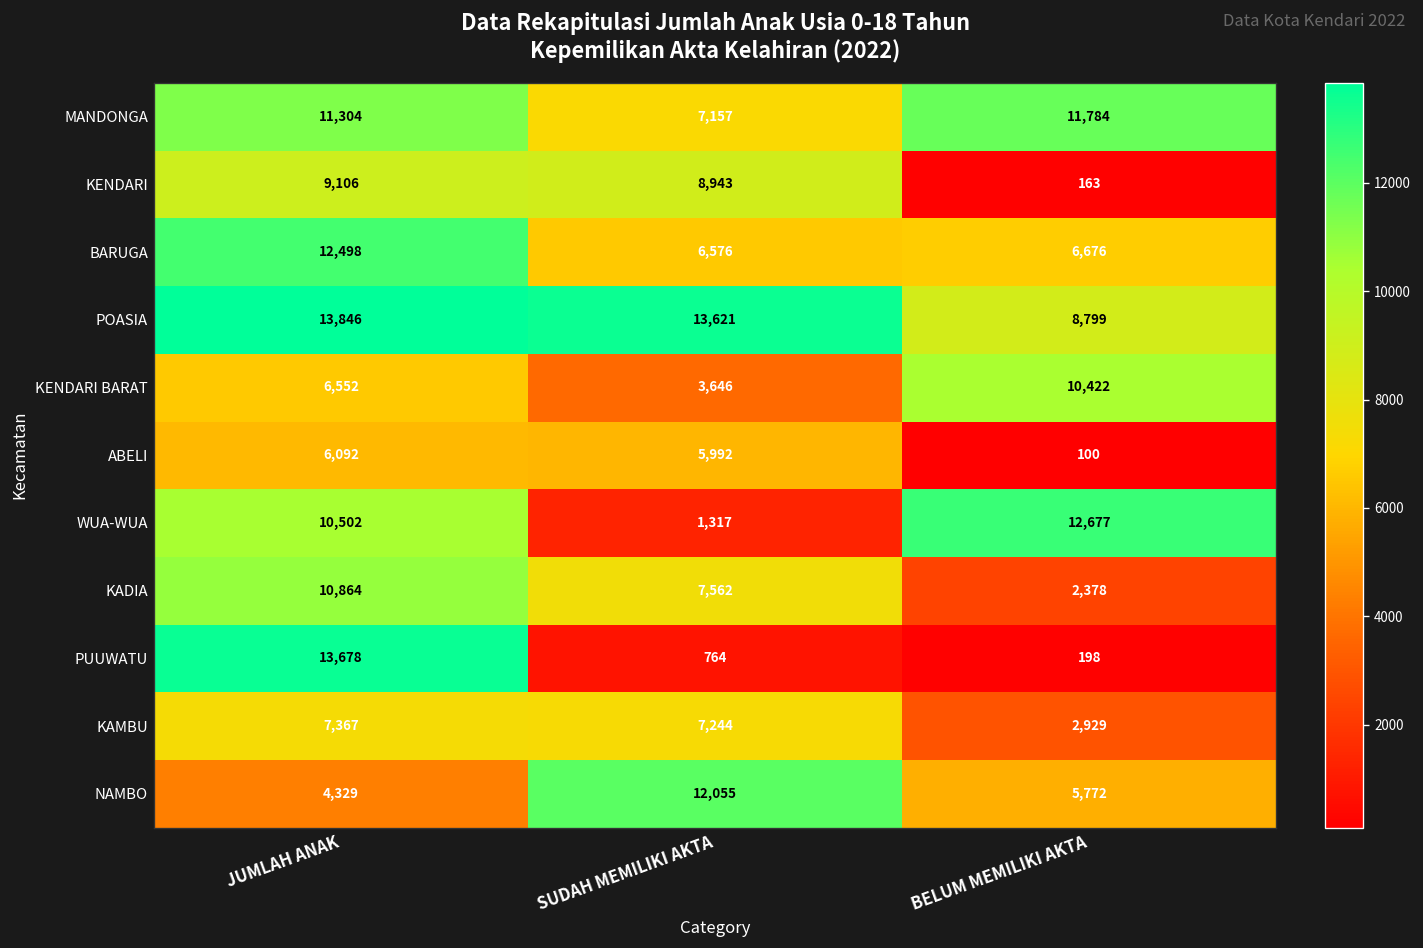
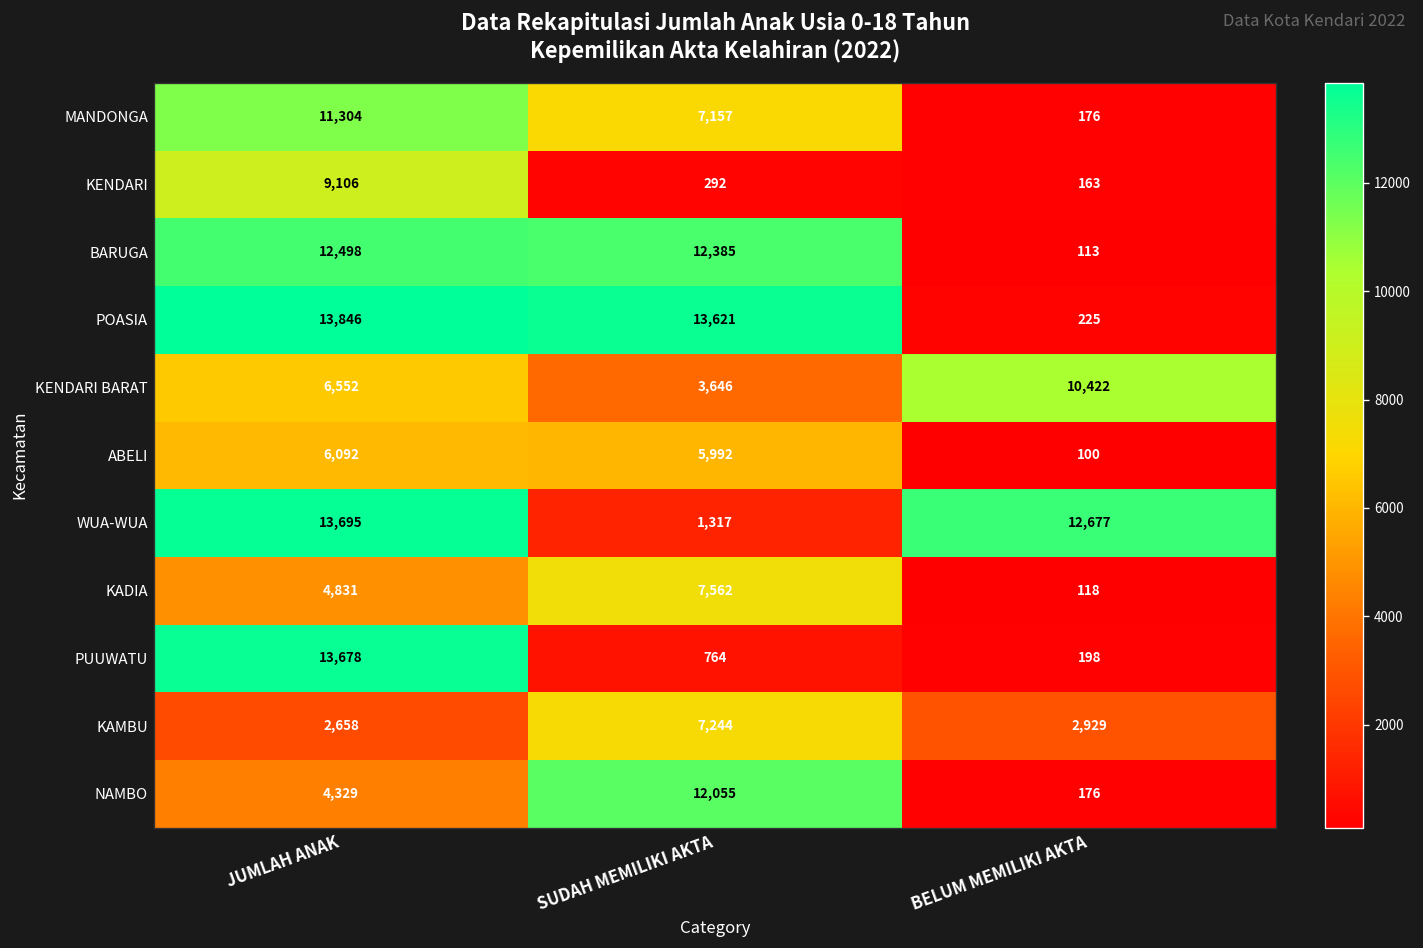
MANDONGA, BELUM MEMILIKI AKTA: 11,784 -> 176
KENDARI, SUDAH MEMILIKI AKTA: 8,943 -> 292
BARUGA, SUDAH MEMILIKI AKTA: 6,576 -> 12,385
BARUGA, BELUM MEMILIKI AKTA: 6,676 -> 113
POASIA, BELUM MEMILIKI AKTA: 8,799 -> 225
WUA-WUA, JUMLAH ANAK: 10,502 -> 13,695
KADIA, JUMLAH ANAK: 10,864 -> 4,831
KADIA, BELUM MEMILIKI AKTA: 2,378 -> 118
KAMBU, JUMLAH ANAK: 7,367 -> 2,658
NAMBO, BELUM MEMILIKI AKTA: 5,772 -> 176
